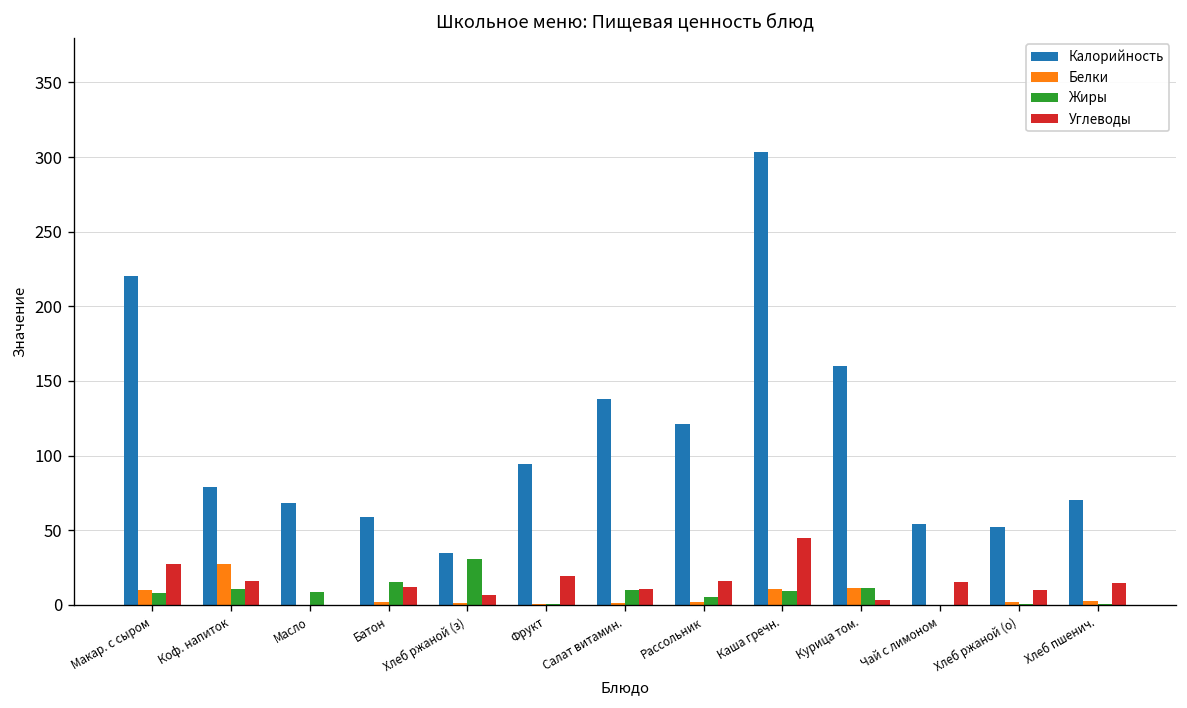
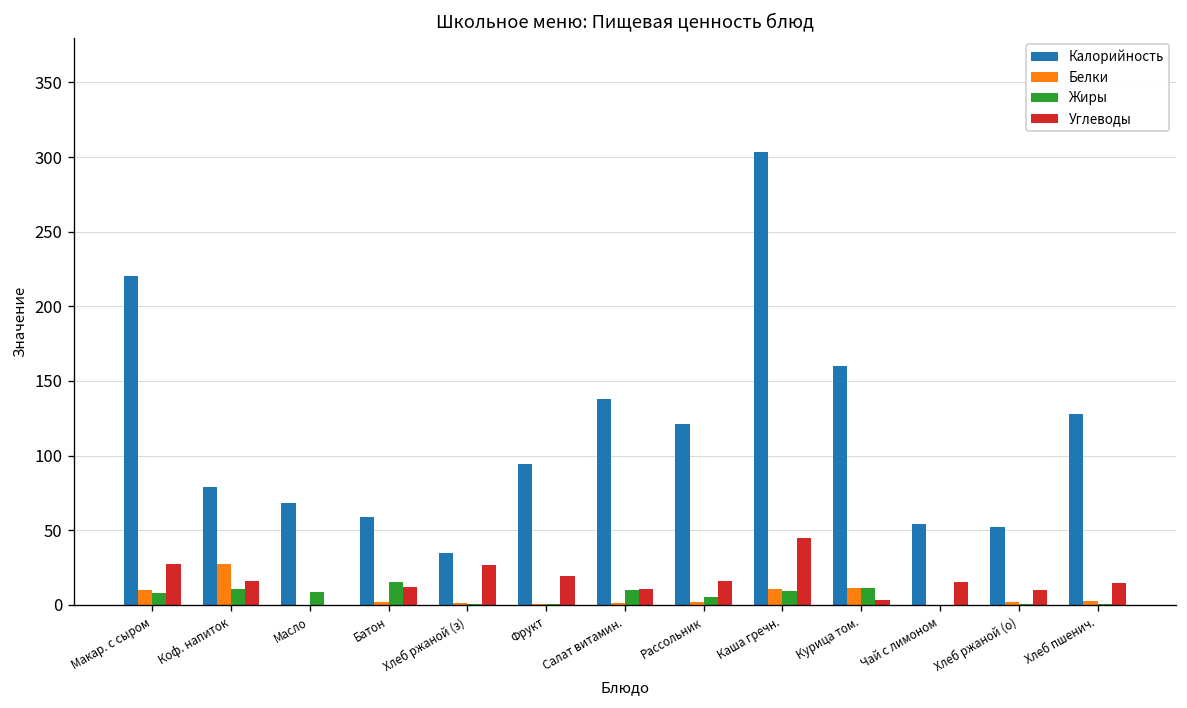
Жиры, Хлеб ржаной (з): 30 -> 0
Углеводы, Хлеб ржаной (з): 7 -> 27
Калорийность, Хлеб пшенич.: 71 -> 128
